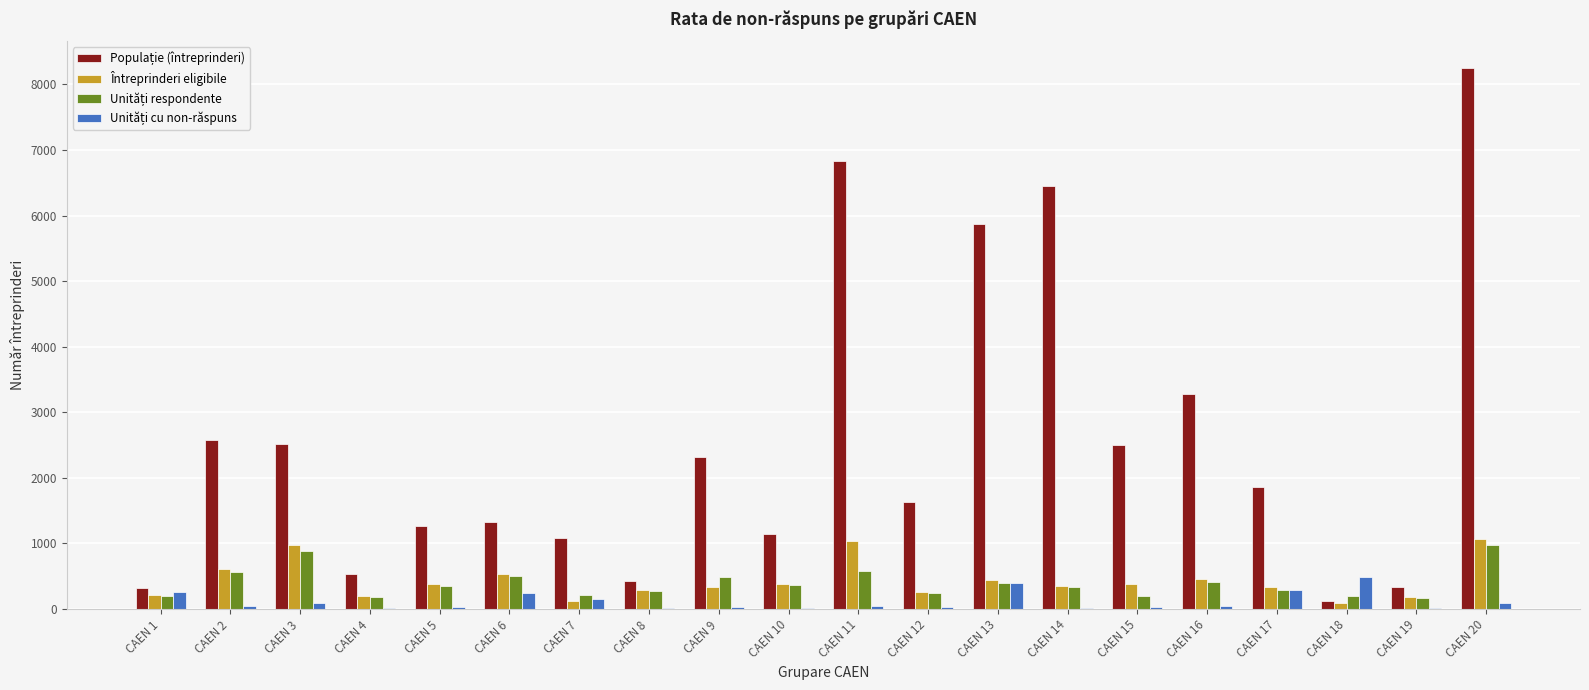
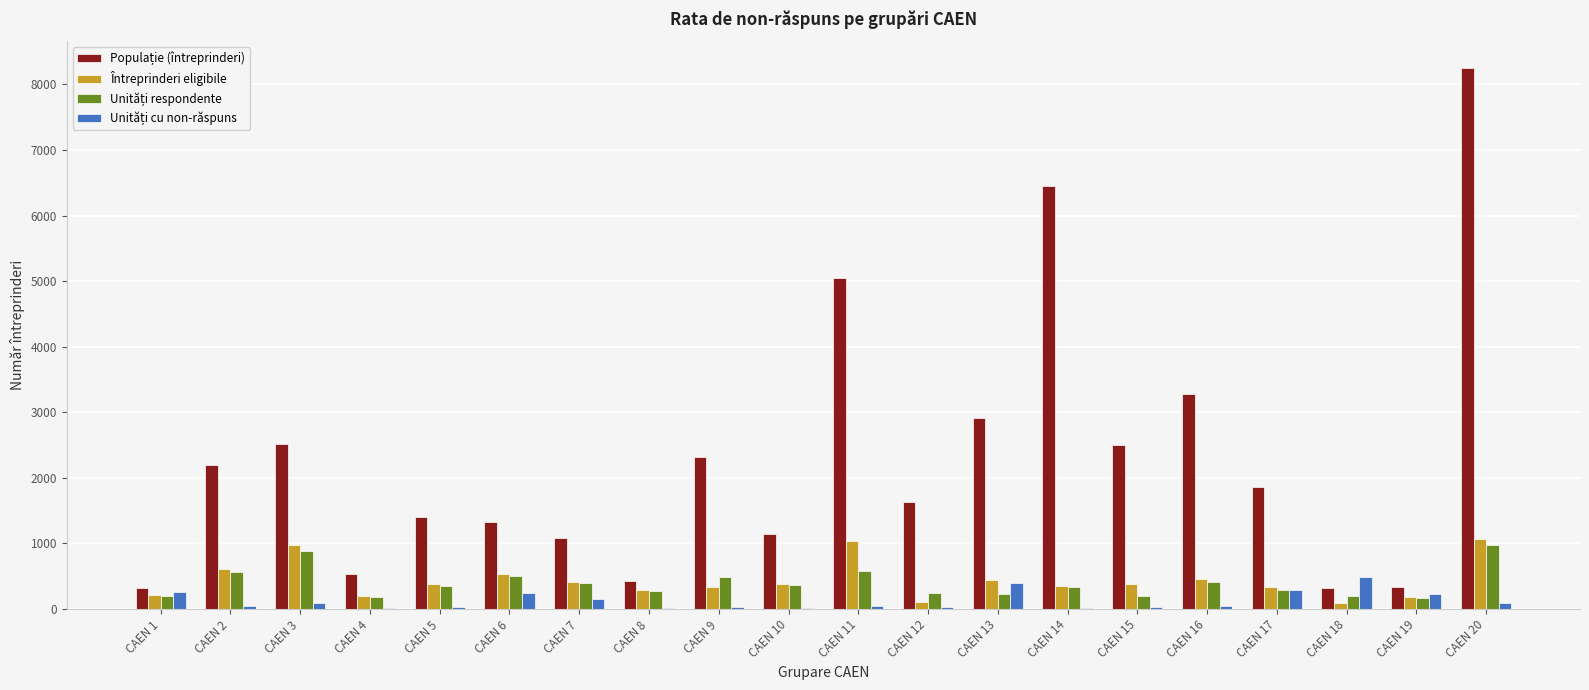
Populație (întreprinderi), CAEN 2: 2600 -> 2200
Populație (întreprinderi), CAEN 5: 1300 -> 1400
Întreprinderi eligibile, CAEN 7: 100 -> 400
Unități respondente, CAEN 7: 200 -> 400
Populație (întreprinderi), CAEN 11: 6800 -> 5100
Întreprinderi eligibile, CAEN 12: 300 -> 100
Populație (întreprinderi), CAEN 13: 5900 -> 2900
Unități respondente, CAEN 13: 400 -> 200
Populație (întreprinderi), CAEN 18: 100 -> 300
Unități cu non-răspuns, CAEN 19: 0 -> 200
